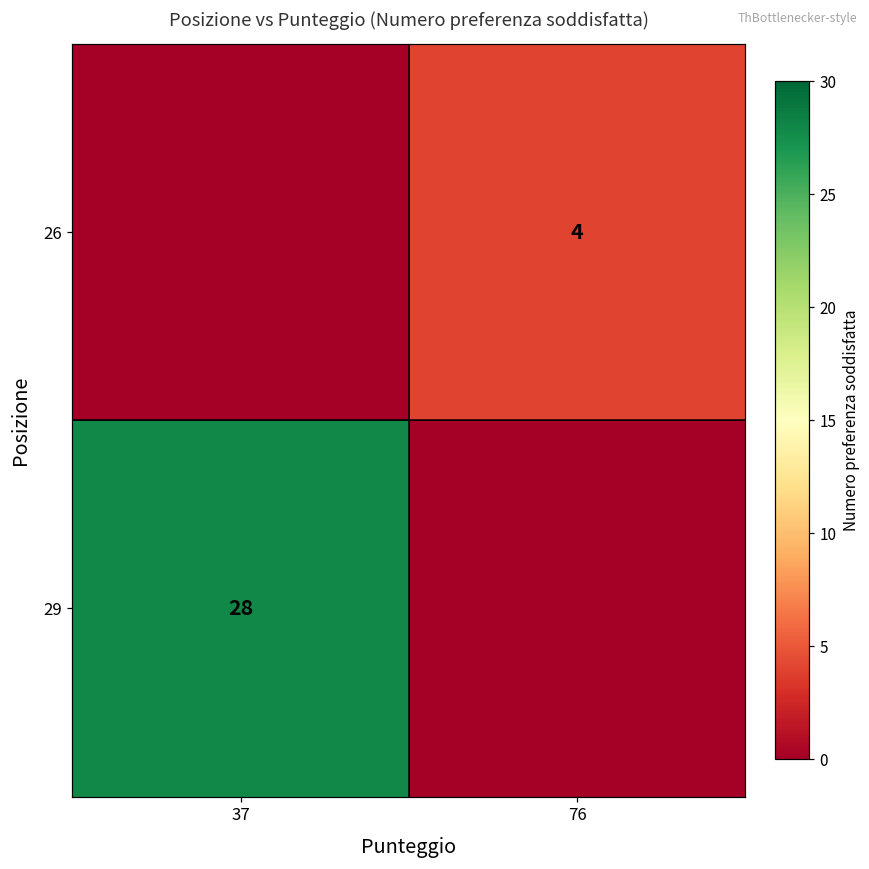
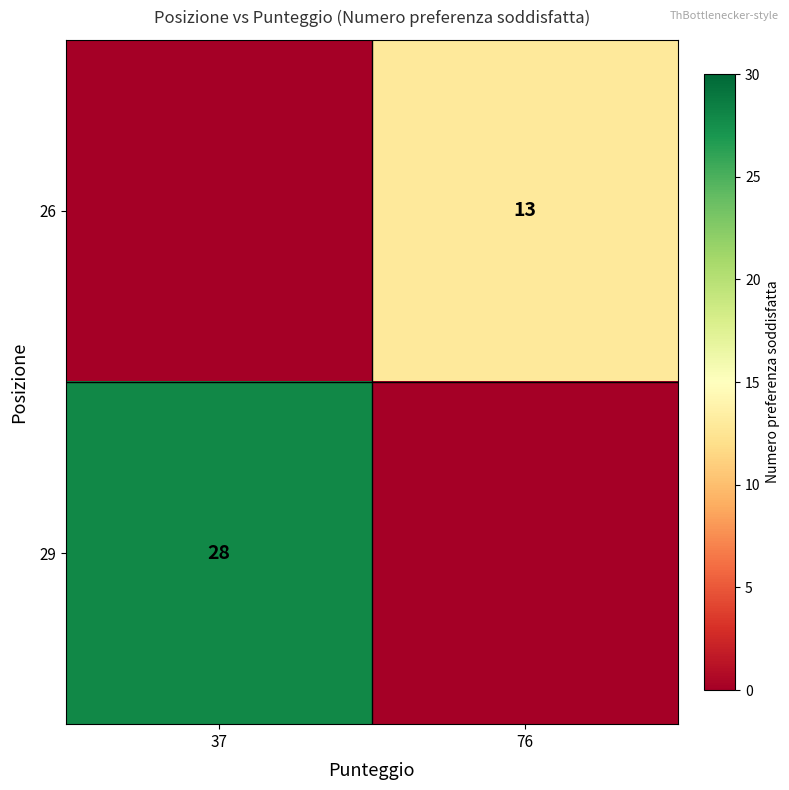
26, 76: 4 -> 13
